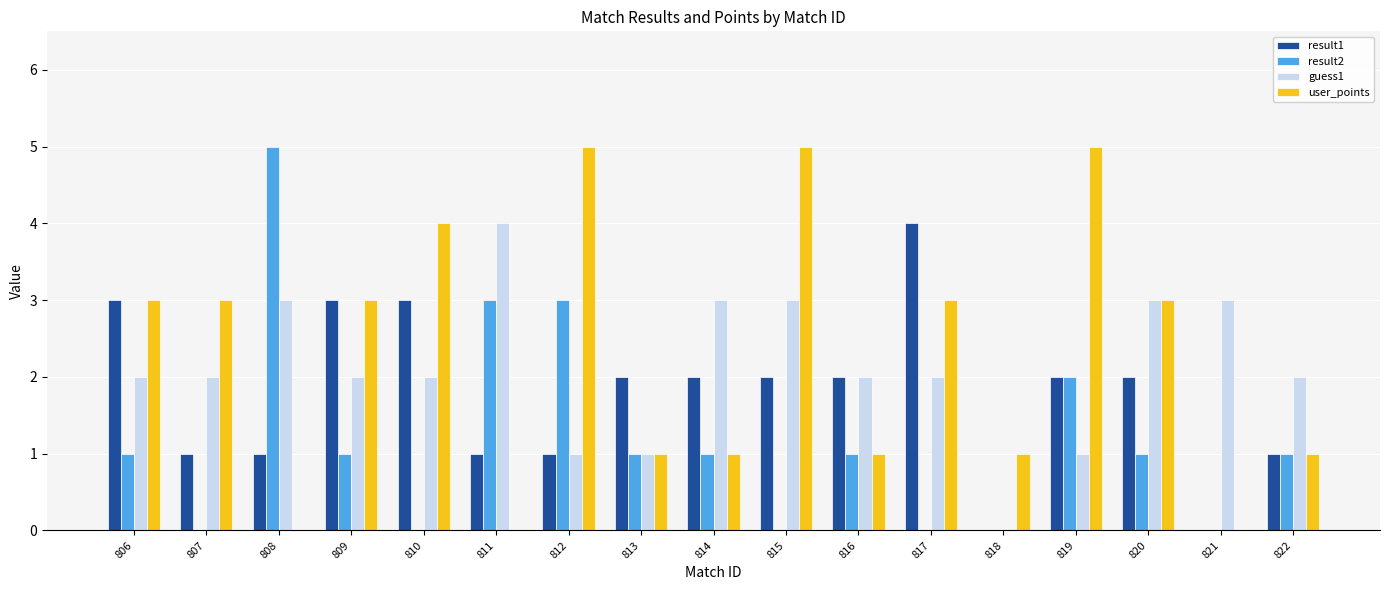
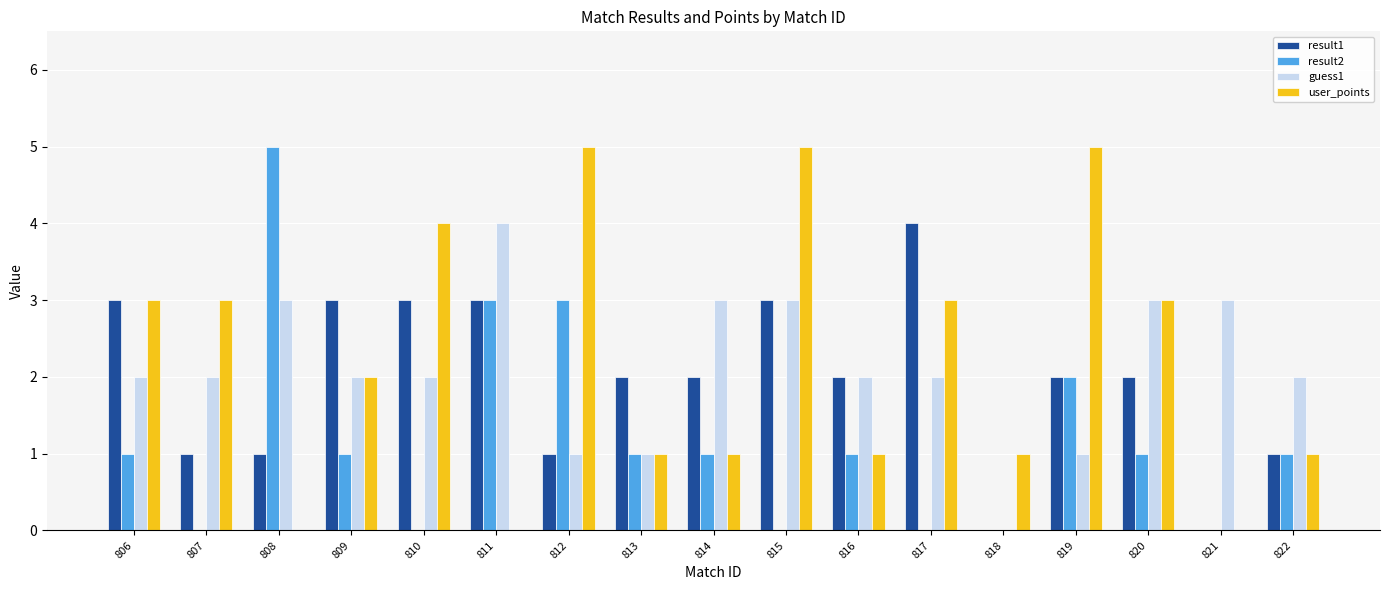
user_points, 809: 3 -> 2
result1, 811: 1 -> 3
result1, 815: 2 -> 3
